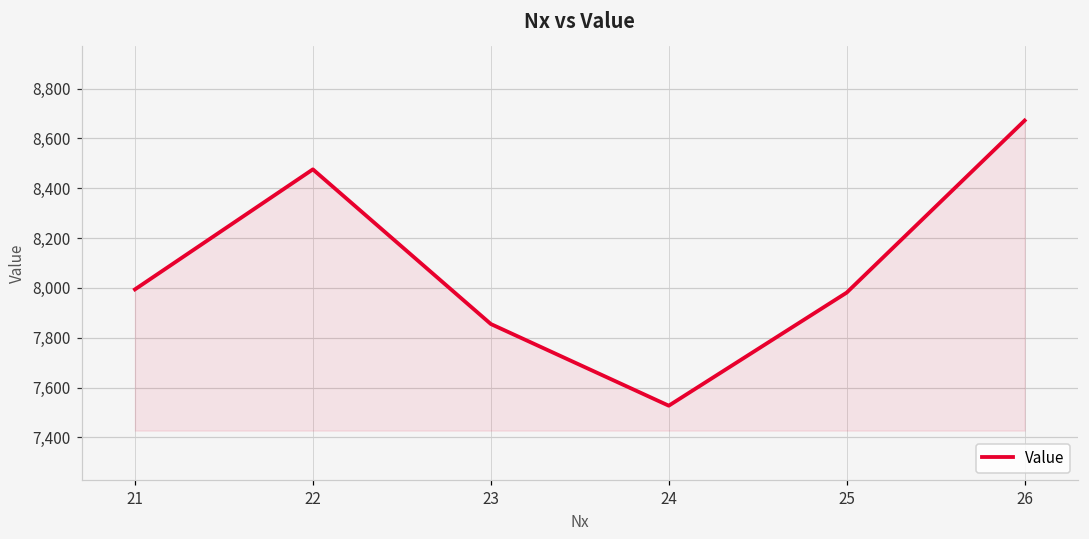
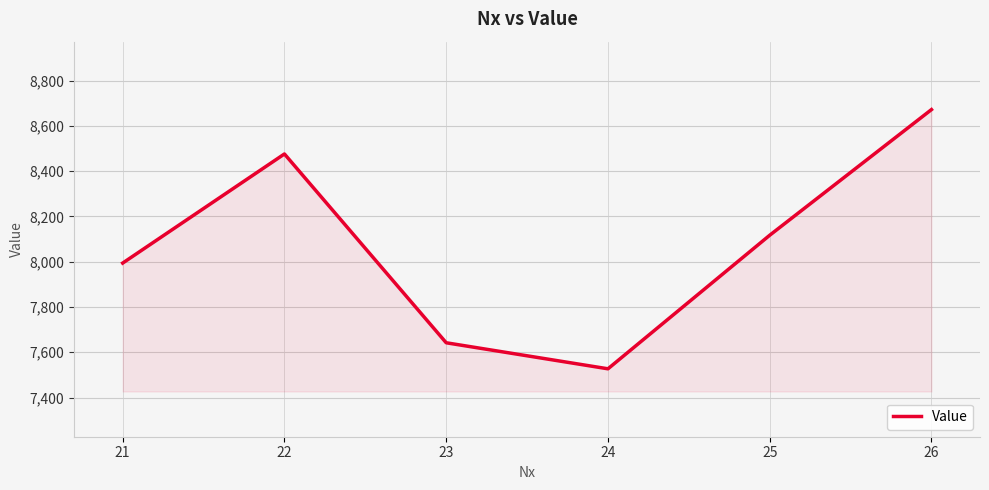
23: 7,860 -> 7,640
25: 7,980 -> 8,120
